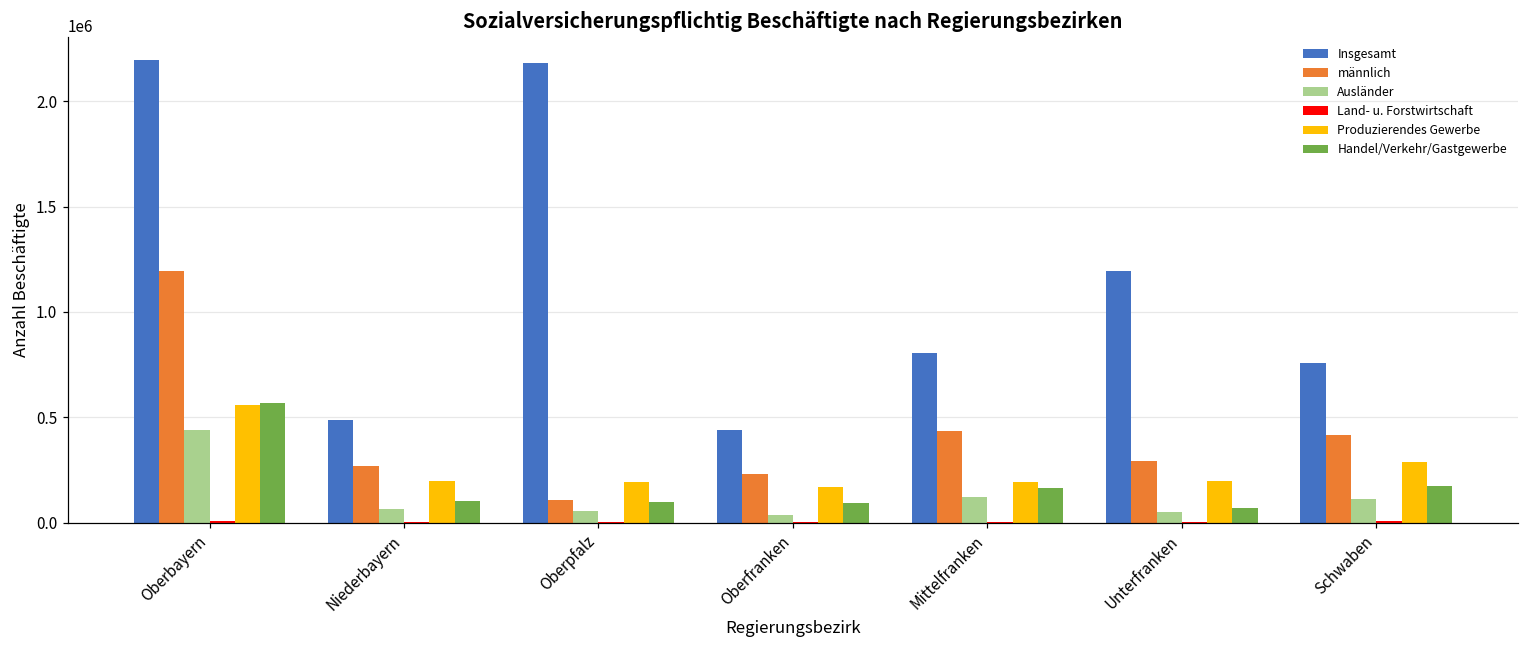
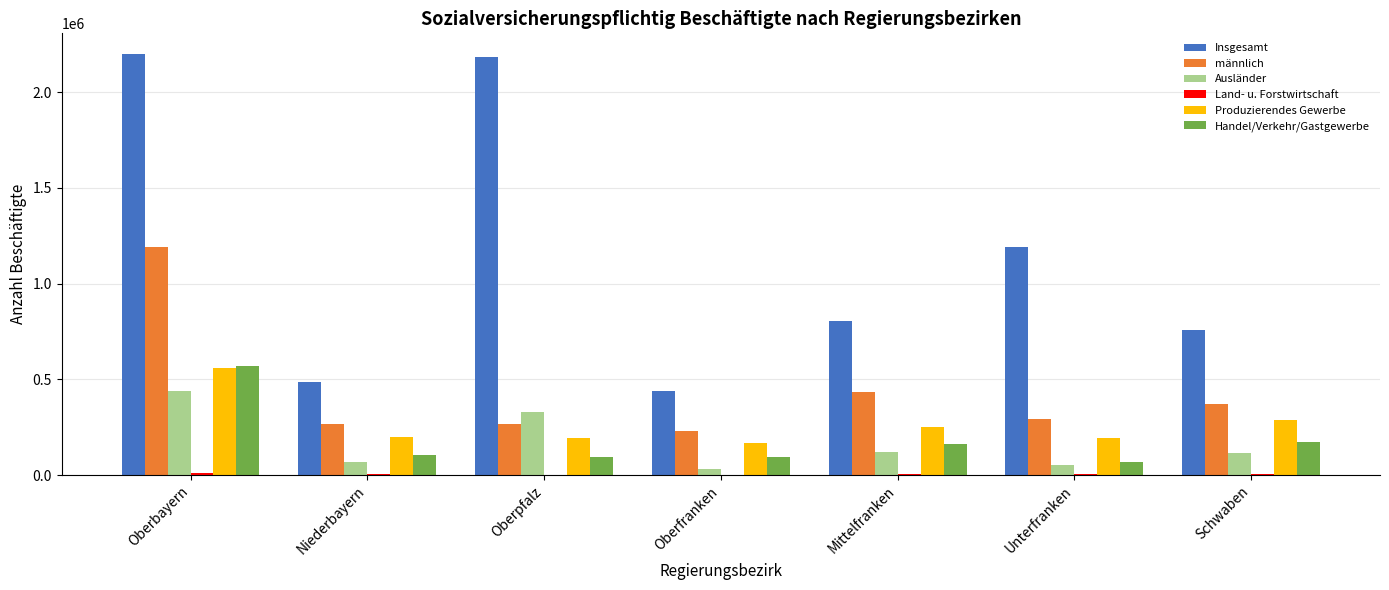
männlich, Oberpfalz: 110000 -> 260000
Ausländer, Oberpfalz: 60000 -> 330000
Produzierendes Gewerbe, Mittelfranken: 190000 -> 250000
männlich, Schwaben: 410000 -> 370000
